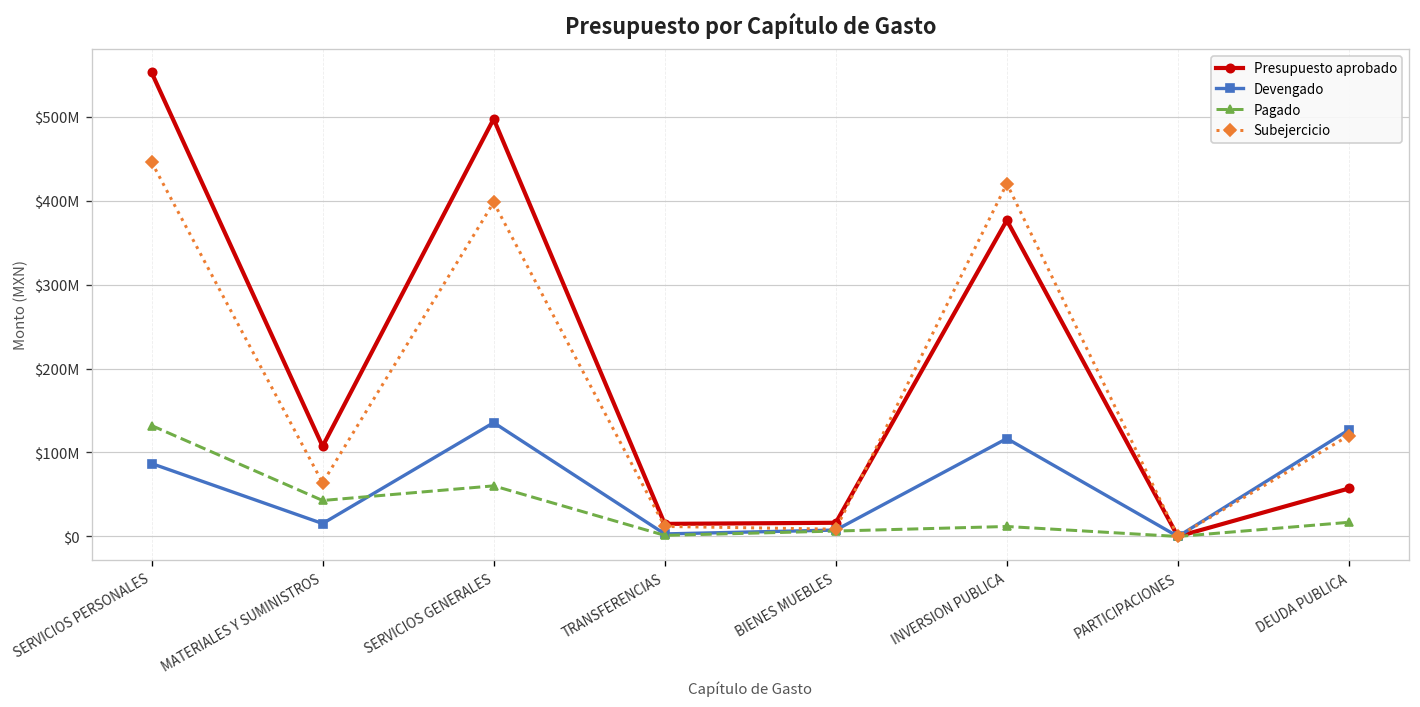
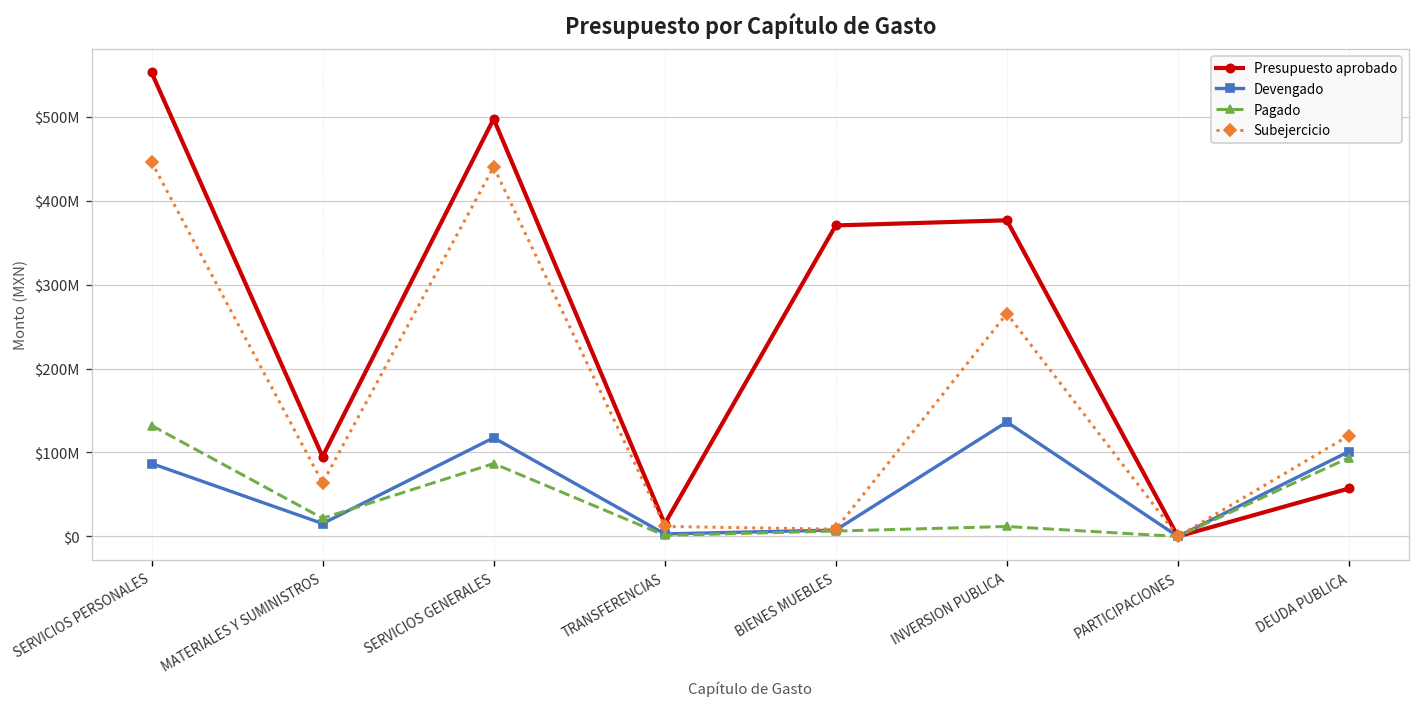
Presupuesto aprobado, MATERIALES Y SUMINISTROS: $110000000 -> $100000000
Pagado, MATERIALES Y SUMINISTROS: $40000000 -> $20000000
Devengado, SERVICIOS GENERALES: $140000000 -> $120000000
Pagado, SERVICIOS GENERALES: $60000000 -> $90000000
Subejercicio, SERVICIOS GENERALES: $400000000 -> $440000000
Presupuesto aprobado, BIENES MUEBLES: $20000000 -> $370000000
Devengado, INVERSION PUBLICA: $120000000 -> $140000000
Subejercicio, INVERSION PUBLICA: $420000000 -> $270000000
Devengado, DEUDA PUBLICA: $130000000 -> $100000000
Pagado, DEUDA PUBLICA: $20000000 -> $90000000
